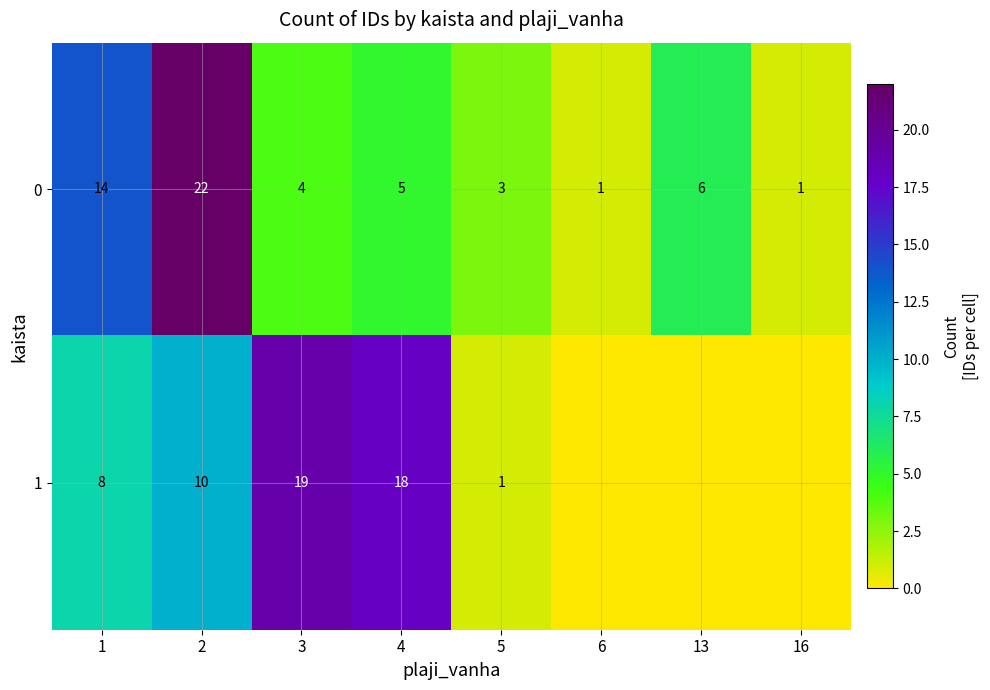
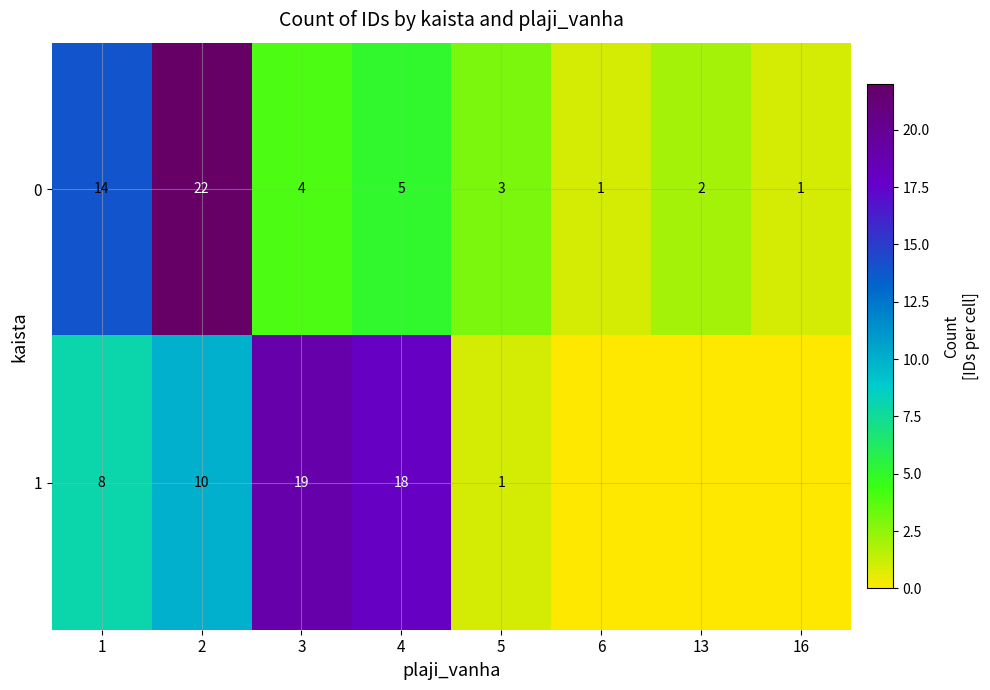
0, 13: 6 -> 2
